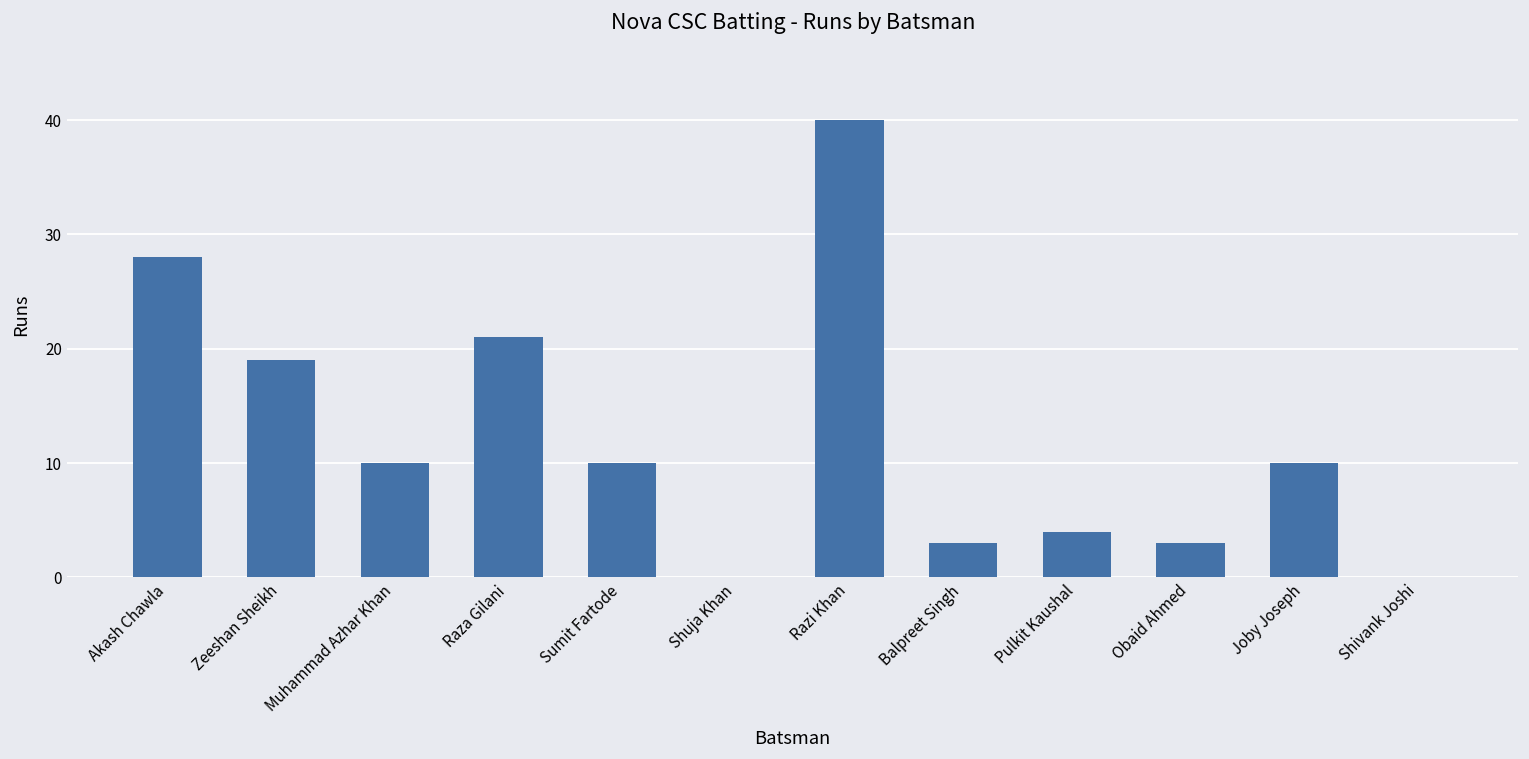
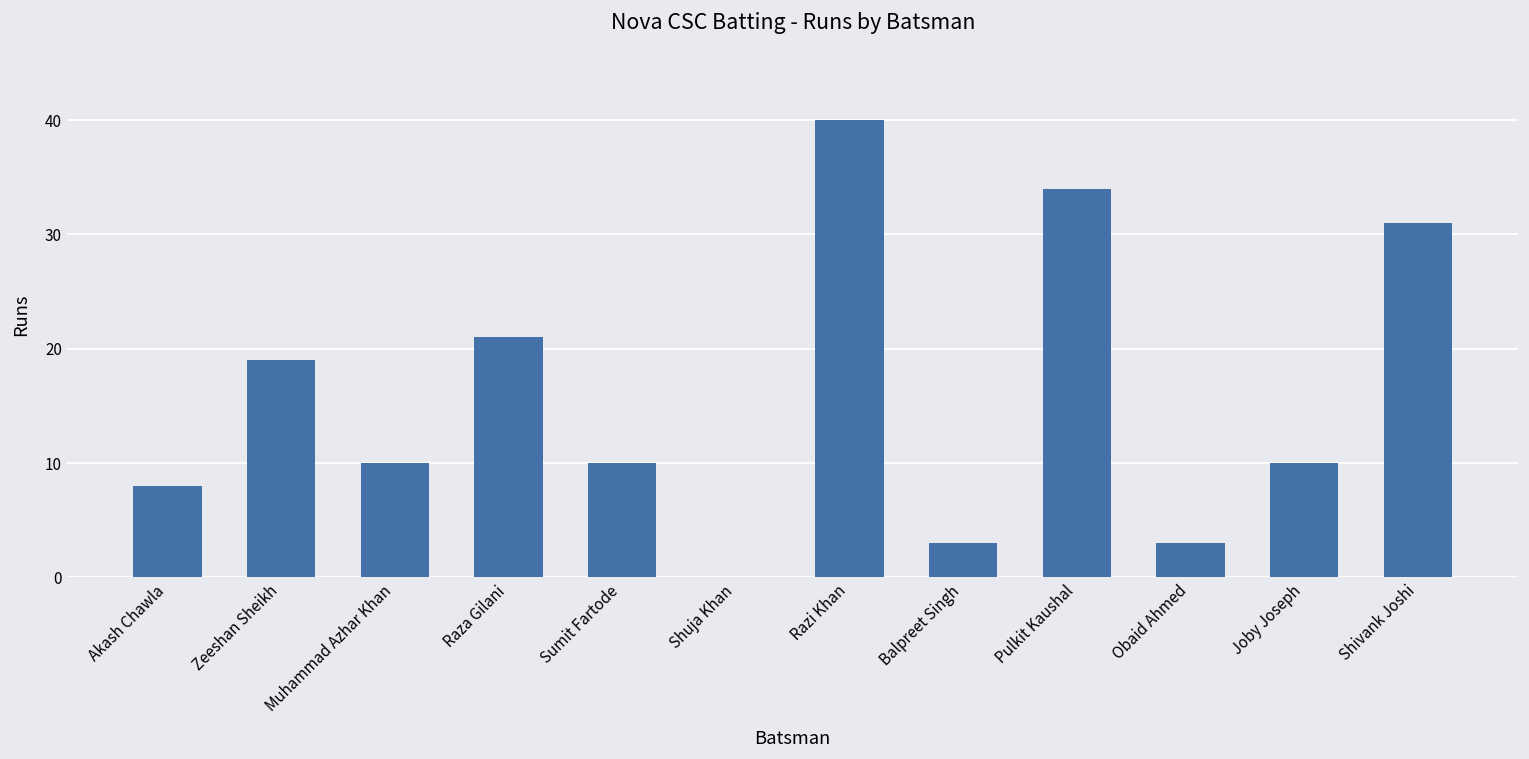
Akash Chawla: 28 -> 8
Pulkit Kaushal: 4 -> 34
Shivank Joshi: 0 -> 31
